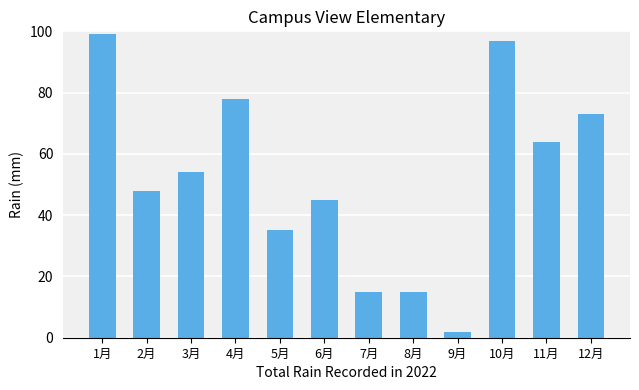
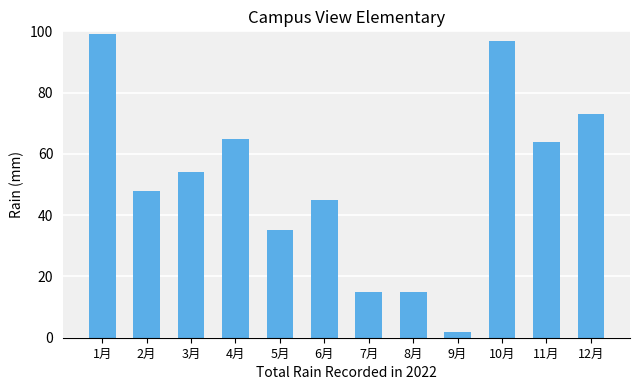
4月: 78 -> 65
